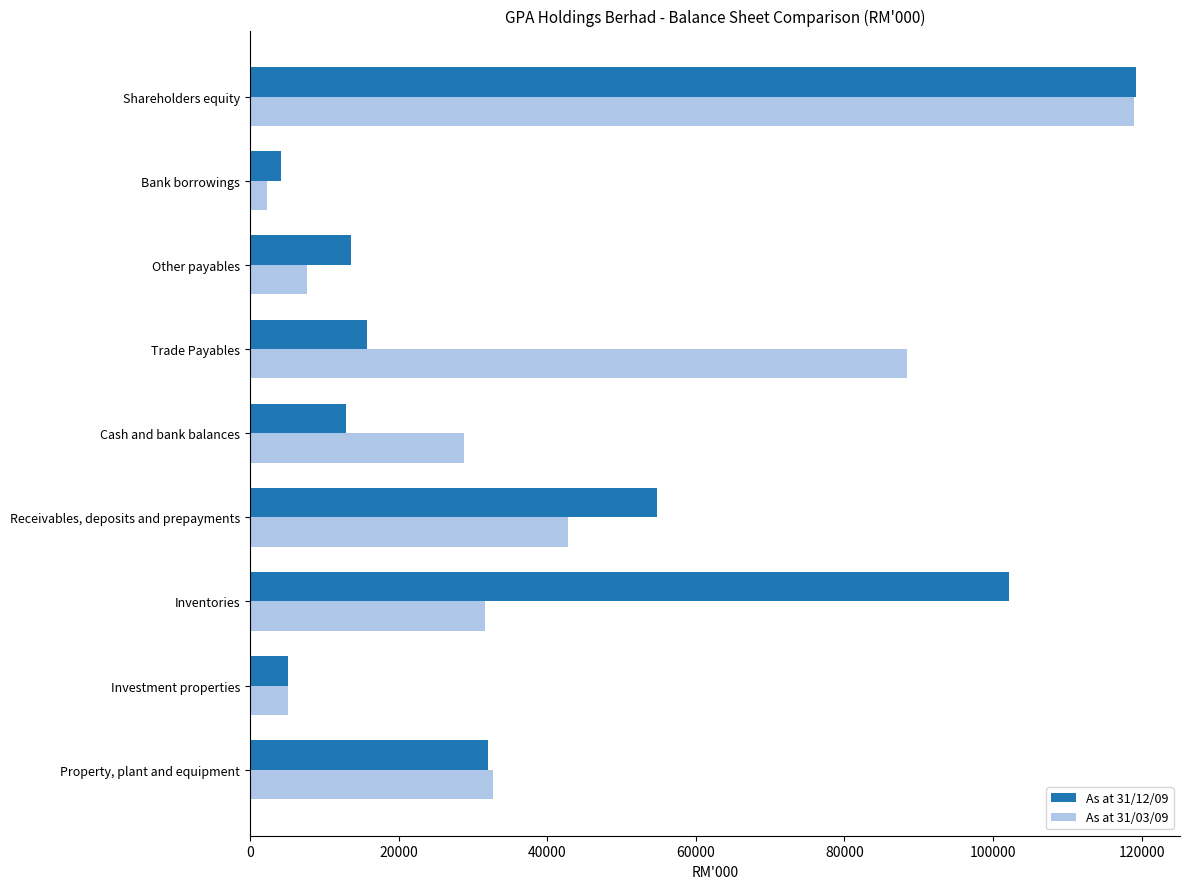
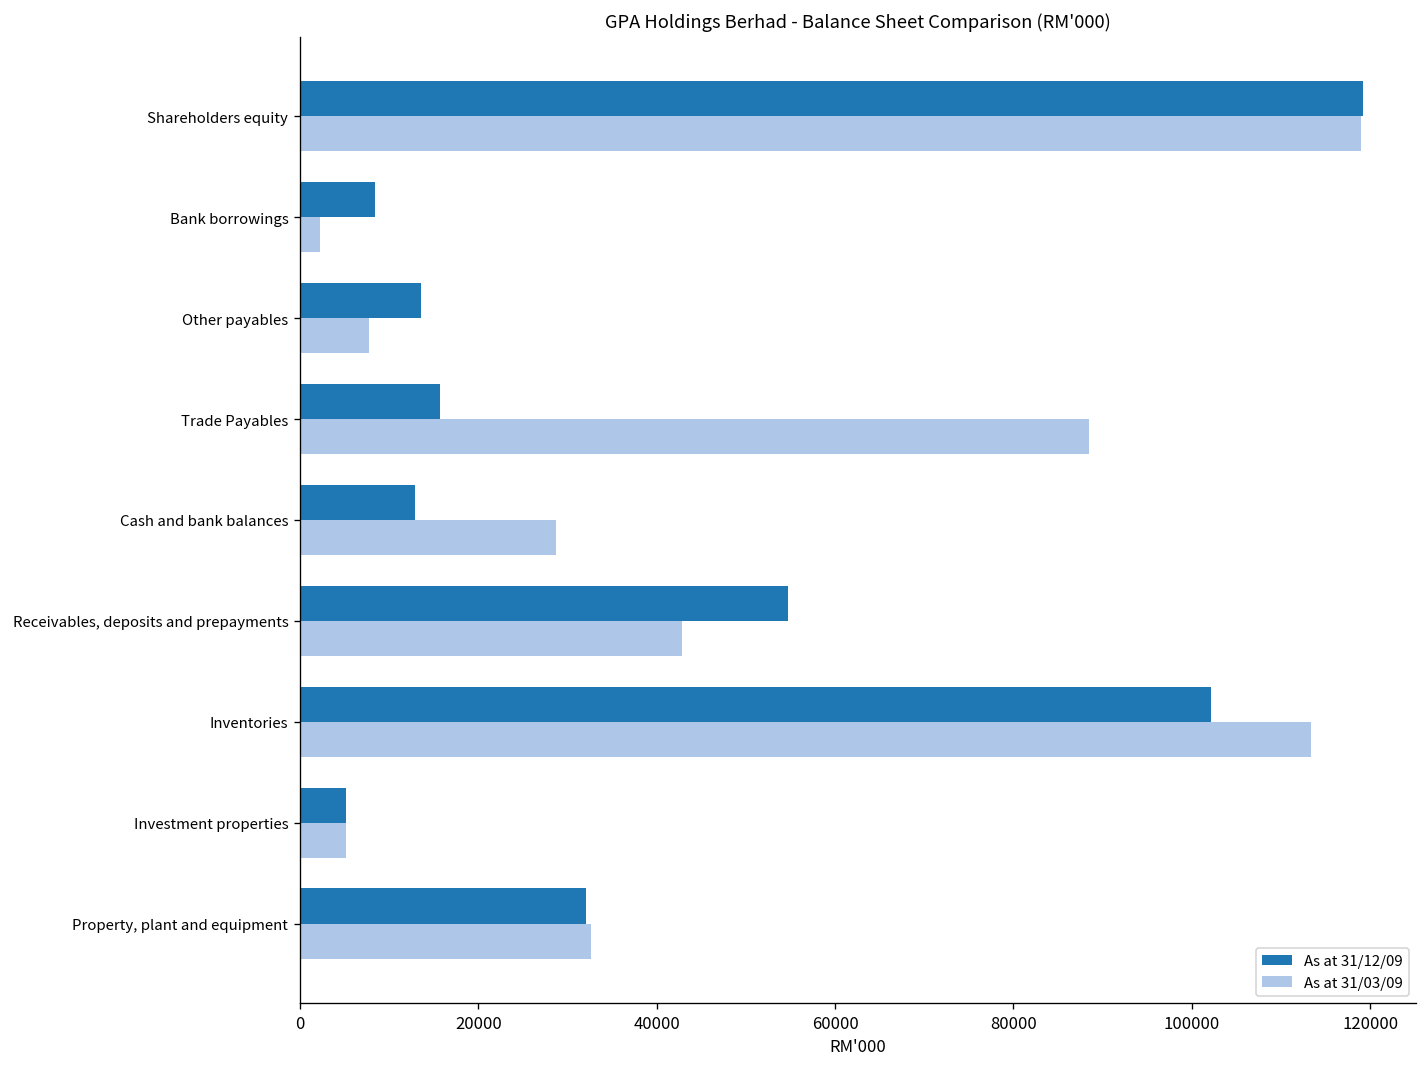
As at 31/12/09, Bank borrowings: 4000 -> 8000
As at 31/03/09, Inventories: 32000 -> 113000
